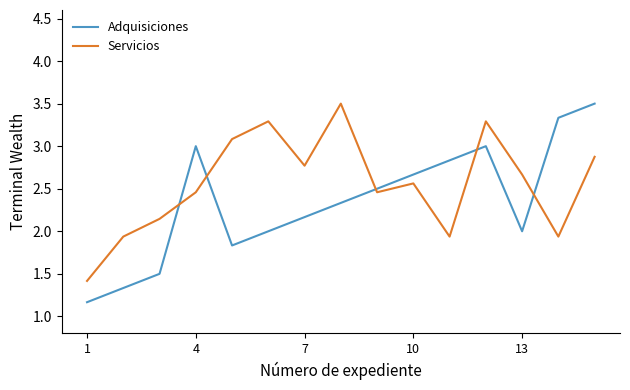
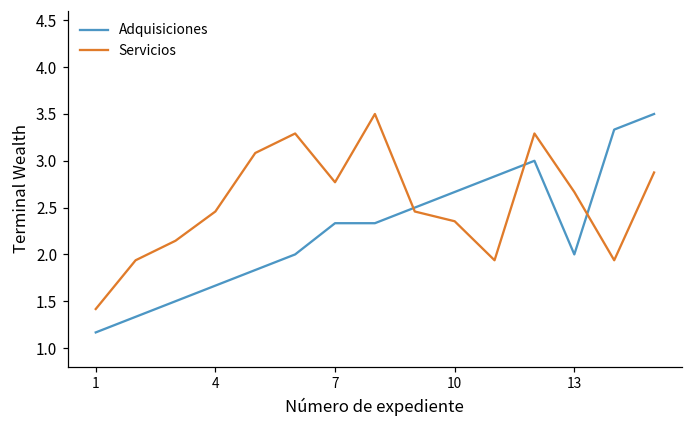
Adquisiciones, 4: 3.0 -> 1.7
Adquisiciones, 7: 2.2 -> 2.3
Servicios, 10: 2.6 -> 2.4
